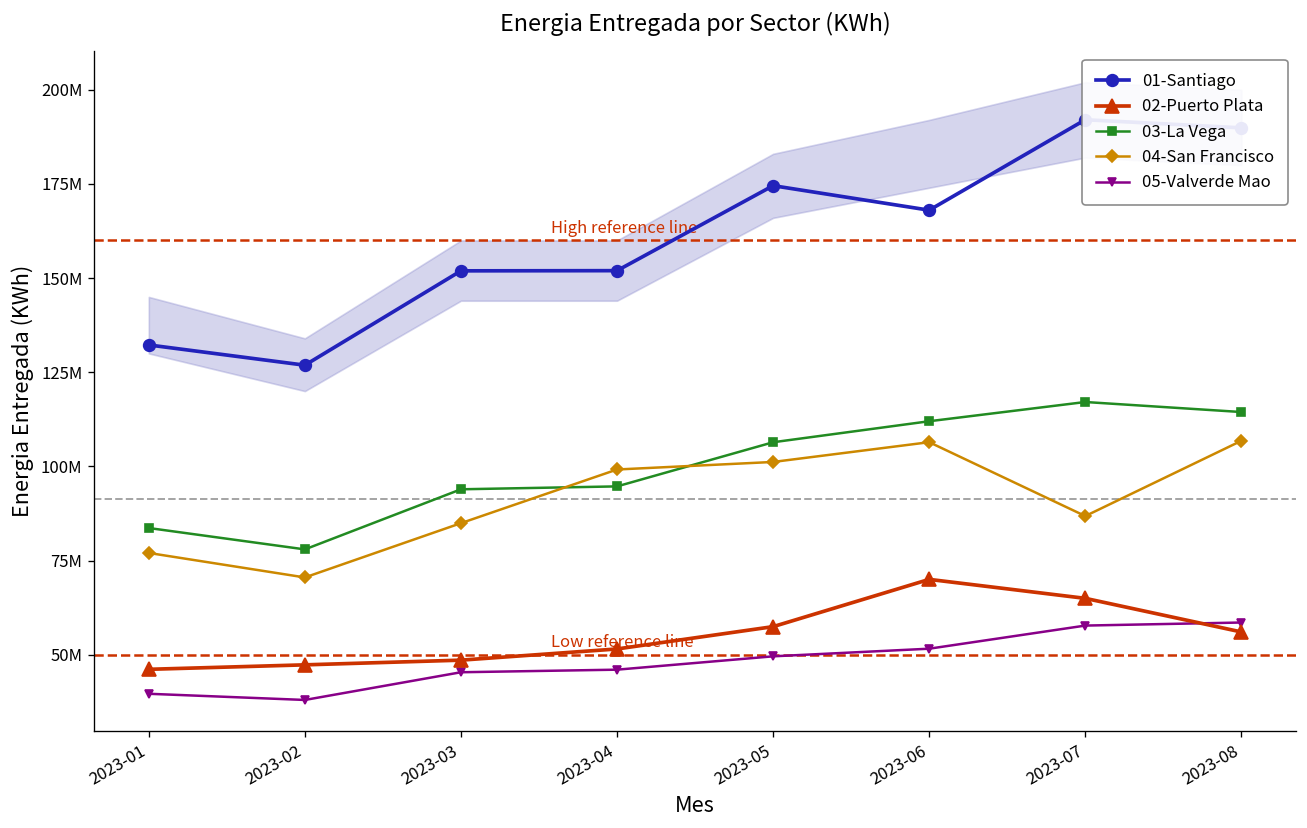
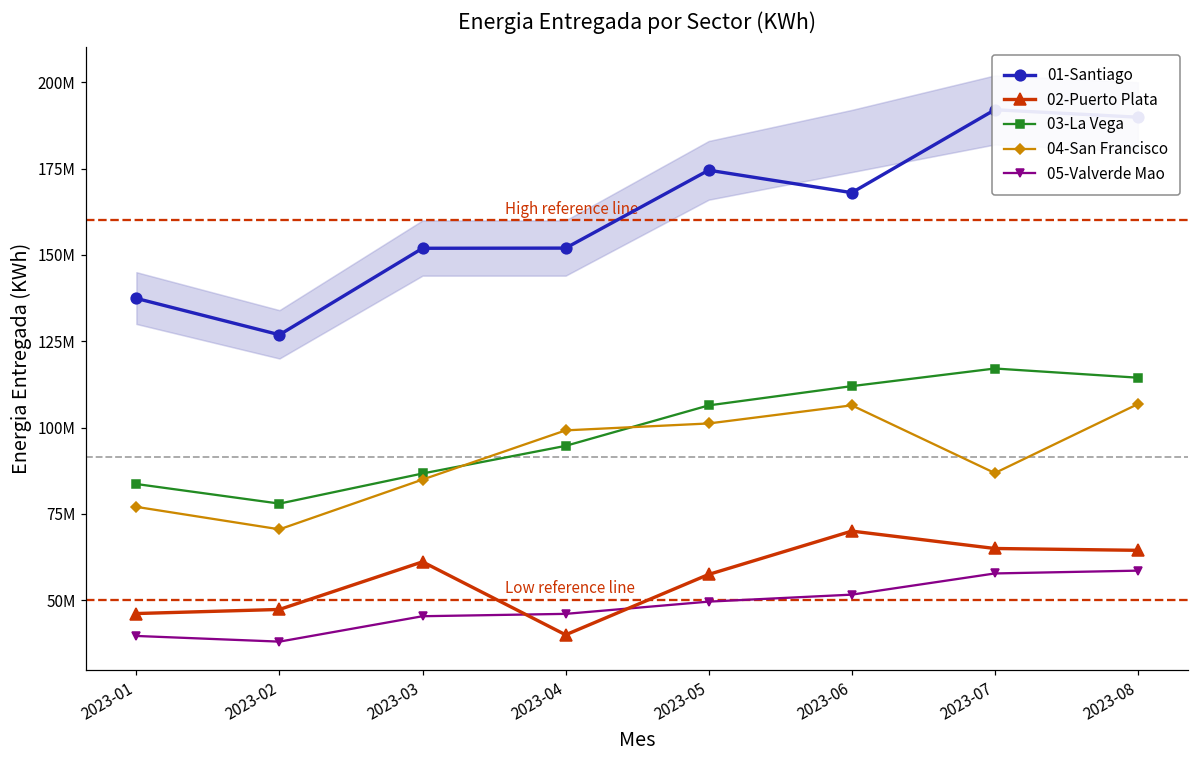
01-Santiago, 2023-01: 132000000 -> 137000000
02-Puerto Plata, 2023-03: 49000000 -> 61000000
03-La Vega, 2023-03: 94000000 -> 87000000
02-Puerto Plata, 2023-04: 52000000 -> 40000000
02-Puerto Plata, 2023-08: 56000000 -> 64000000
